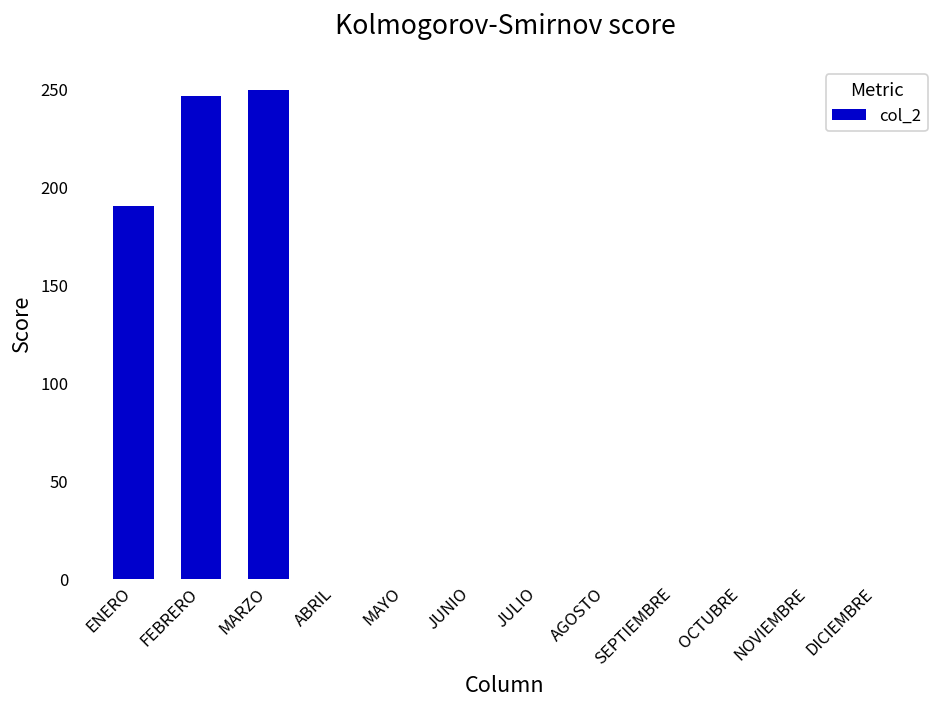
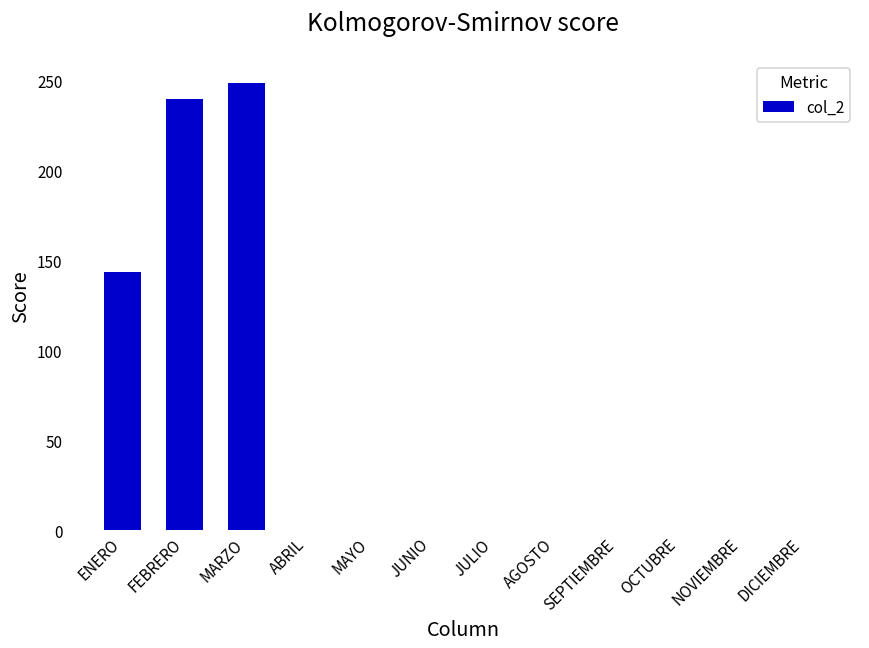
ENERO: 190 -> 144
FEBRERO: 246 -> 240
